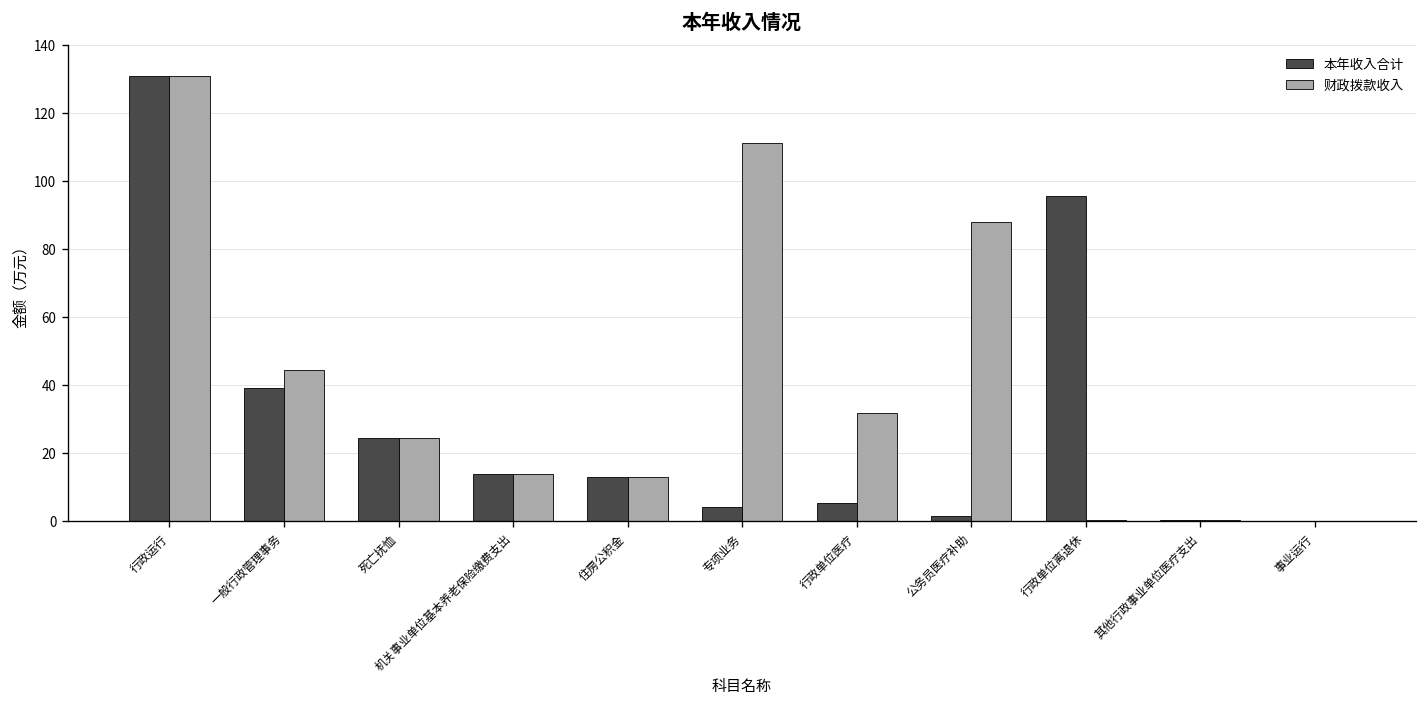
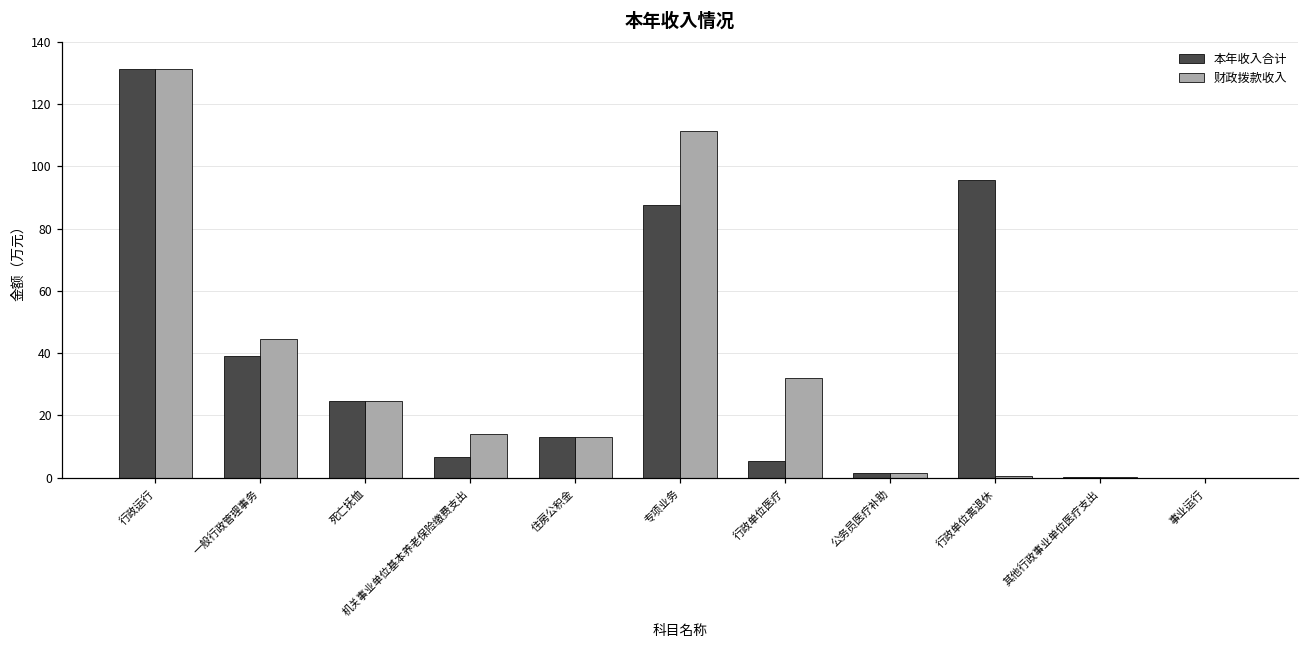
本年收入合计, 机关事业单位基本养老保险缴费支出: 14 -> 7
本年收入合计, 专项业务: 4 -> 88
财政拨款收入, 公务员医疗补助: 88 -> 1
